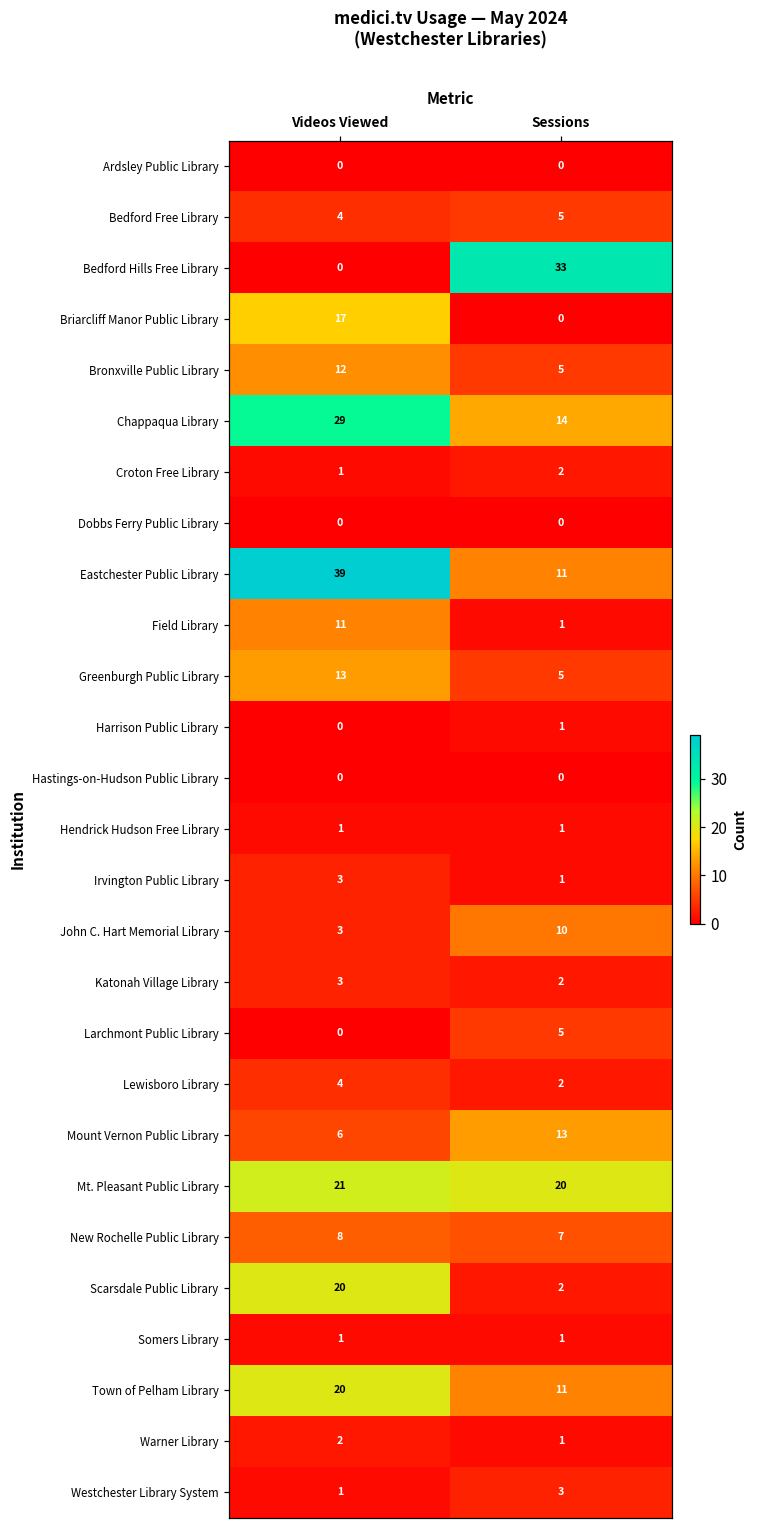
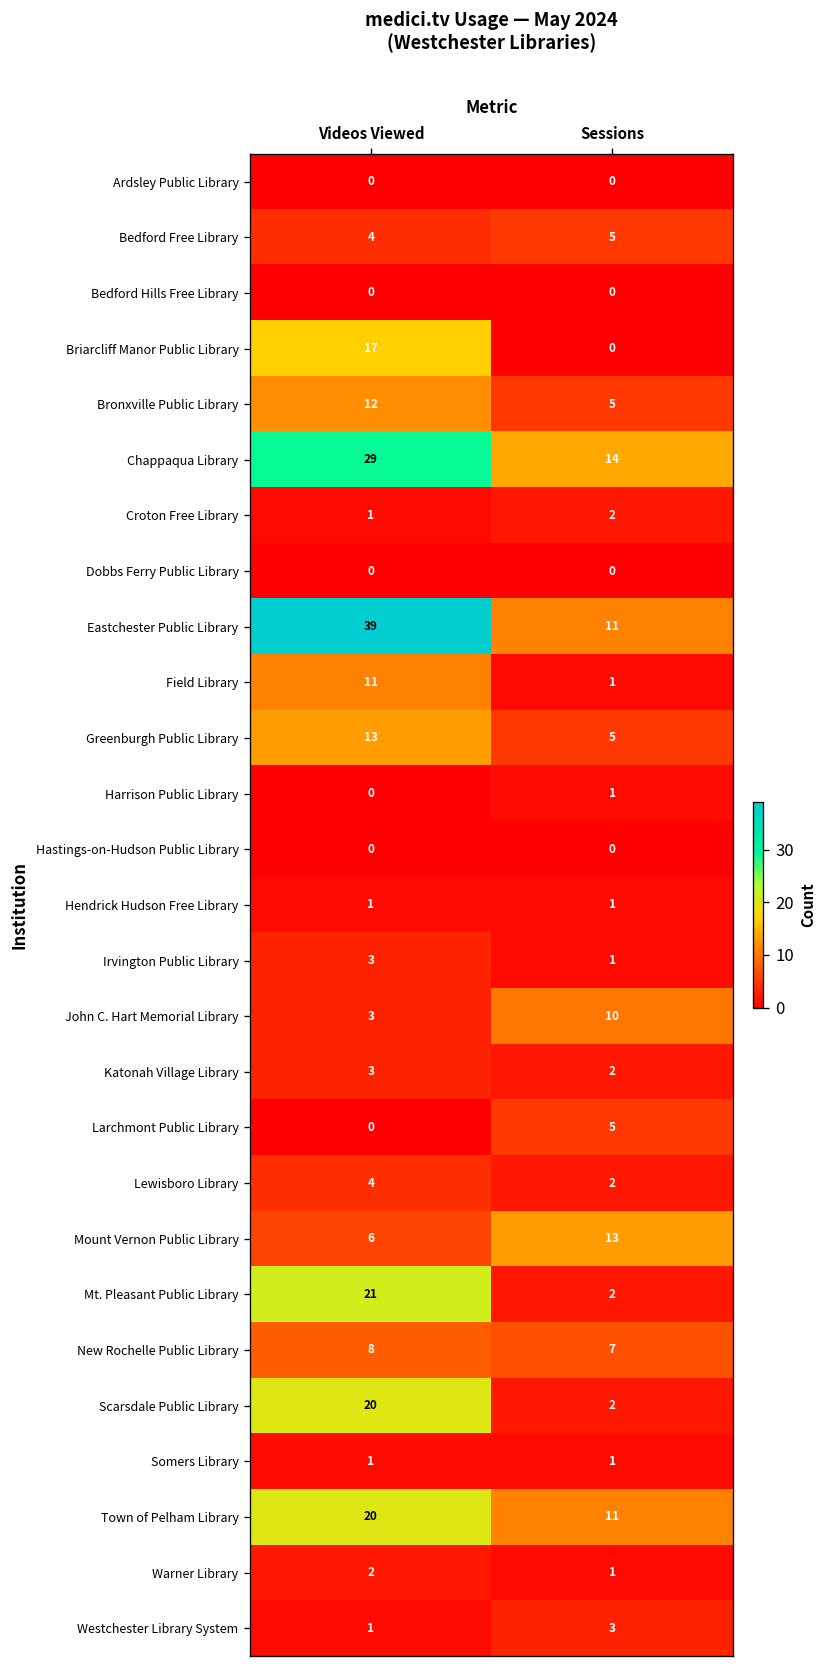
Bedford Hills Free Library, Sessions: 33 -> 0
Mt. Pleasant Public Library, Sessions: 20 -> 2
